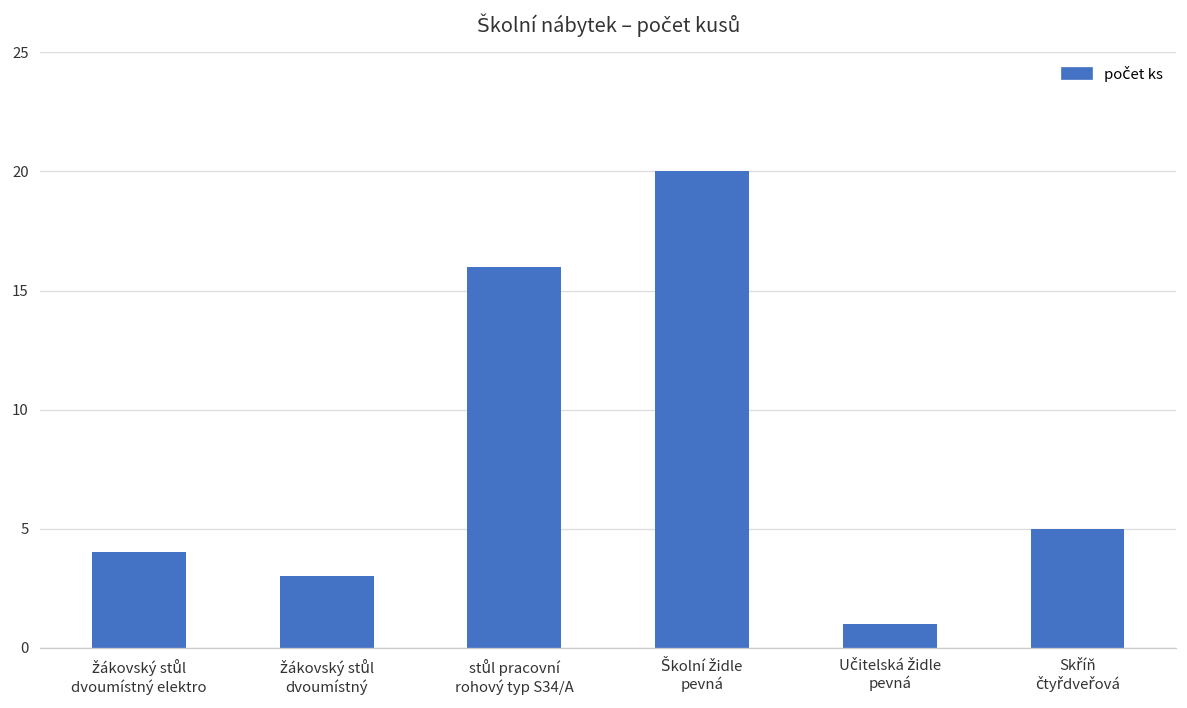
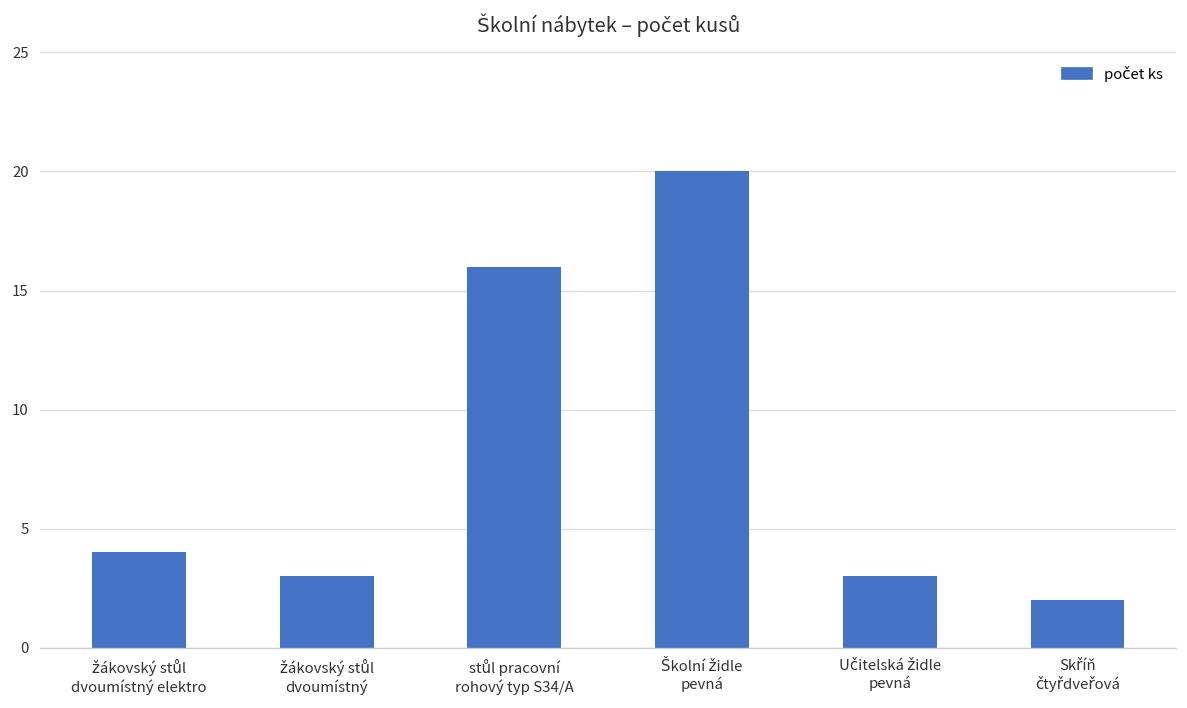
Učitelská židle pevná: 1 -> 3
Skříň čtyřdveřová: 5 -> 2
